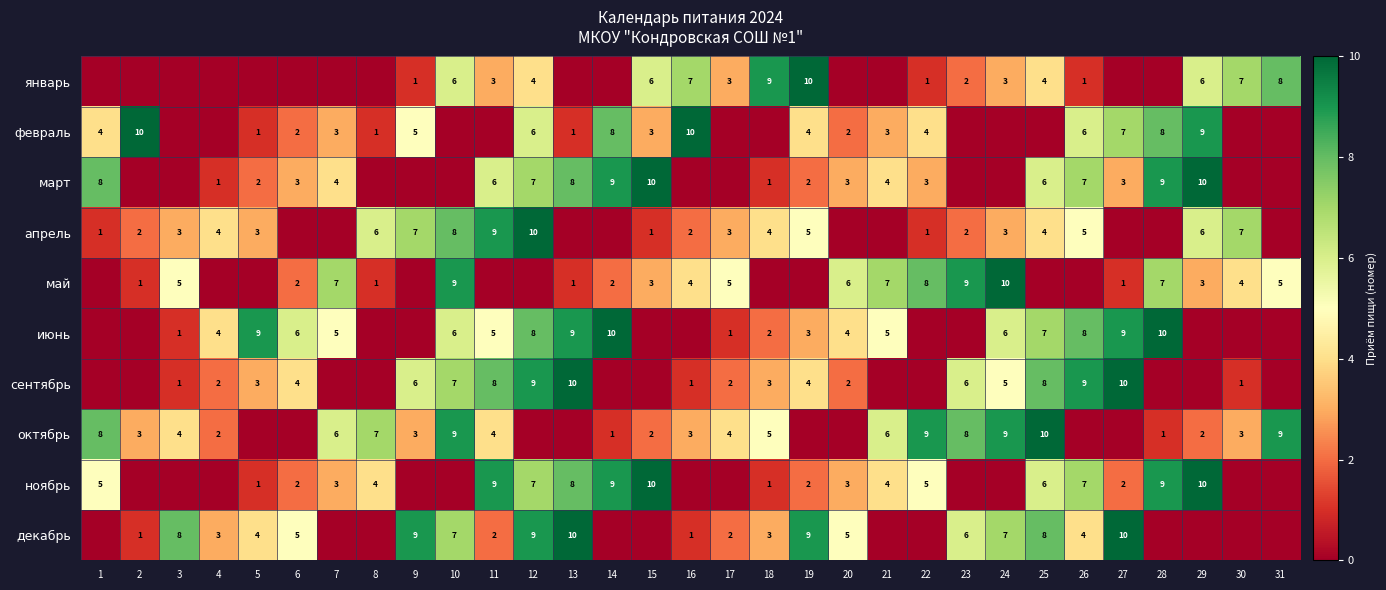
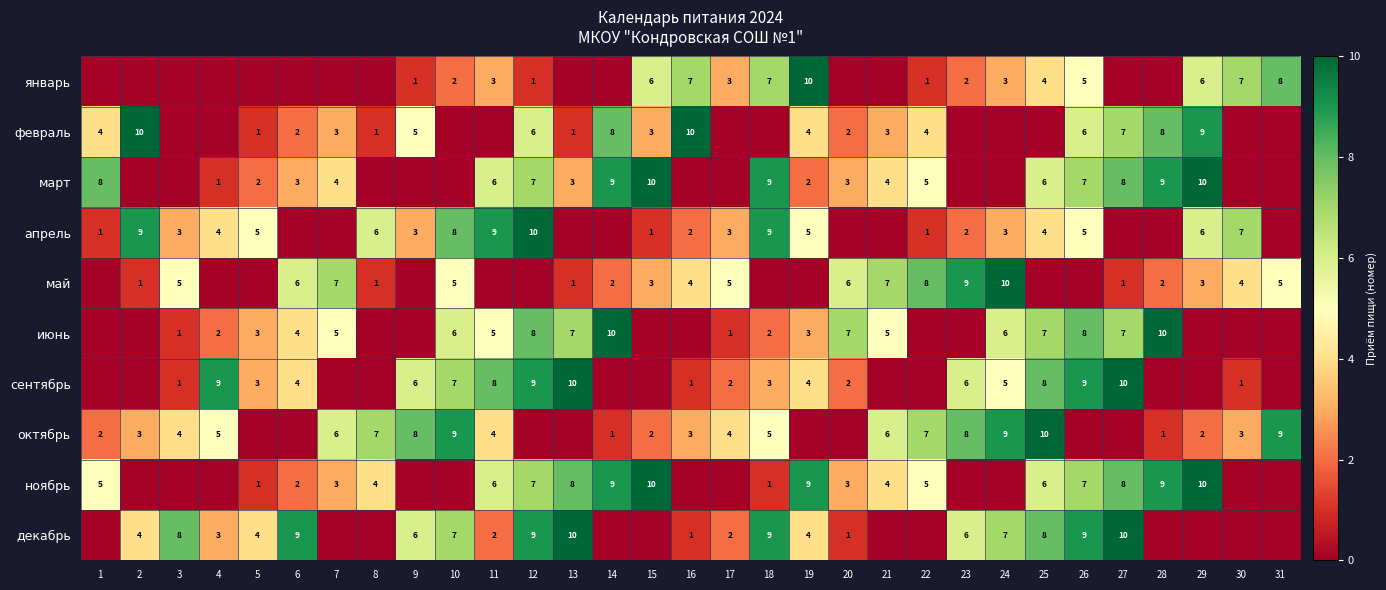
январь, 10: 6 -> 2
январь, 12: 4 -> 1
январь, 18: 9 -> 7
январь, 26: 1 -> 5
март, 13: 8 -> 3
март, 18: 1 -> 9
март, 22: 3 -> 5
март, 27: 3 -> 8
апрель, 2: 2 -> 9
апрель, 5: 3 -> 5
апрель, 9: 7 -> 3
апрель, 18: 4 -> 9
май, 6: 2 -> 6
май, 10: 9 -> 5
май, 28: 7 -> 2
июнь, 4: 4 -> 2
июнь, 5: 9 -> 3
июнь, 6: 6 -> 4
июнь, 13: 9 -> 7
июнь, 20: 4 -> 7
июнь, 27: 9 -> 7
сентябрь, 4: 2 -> 9
октябрь, 1: 8 -> 2
октябрь, 4: 2 -> 5
октябрь, 9: 3 -> 8
октябрь, 22: 9 -> 7
ноябрь, 11: 9 -> 6
ноябрь, 19: 2 -> 9
ноябрь, 27: 2 -> 8
декабрь, 2: 1 -> 4
декабрь, 6: 5 -> 9
декабрь, 9: 9 -> 6
декабрь, 18: 3 -> 9
декабрь, 19: 9 -> 4
декабрь, 20: 5 -> 1
декабрь, 26: 4 -> 9
